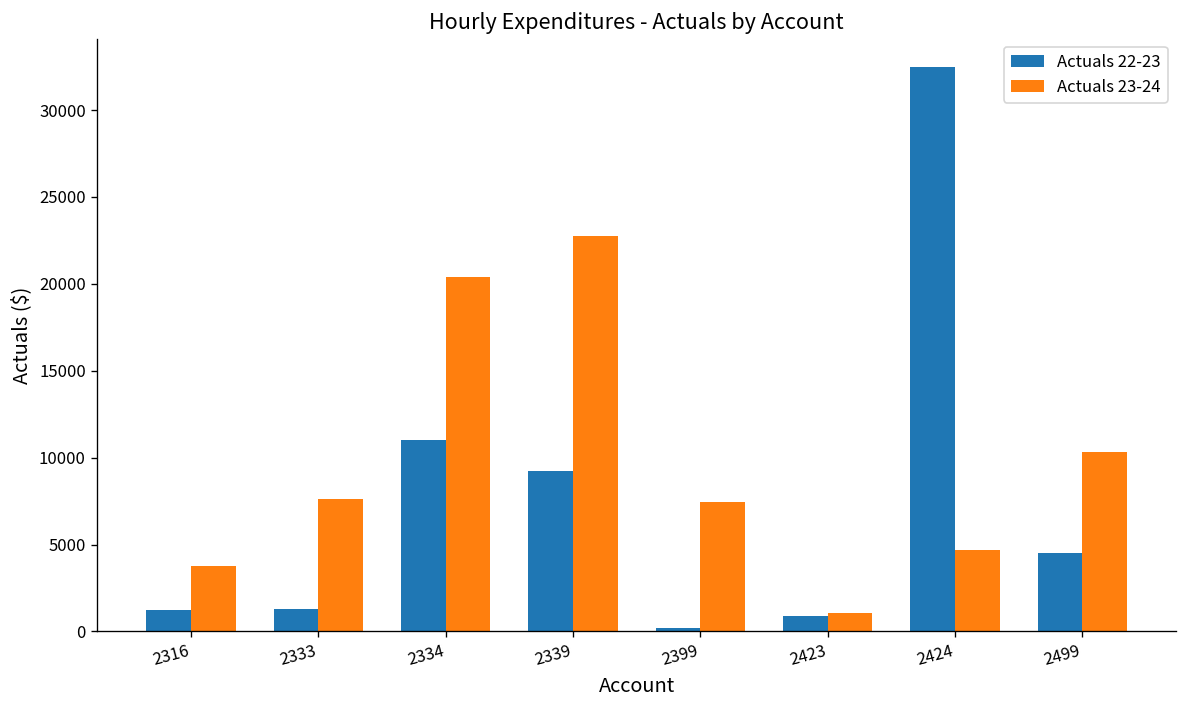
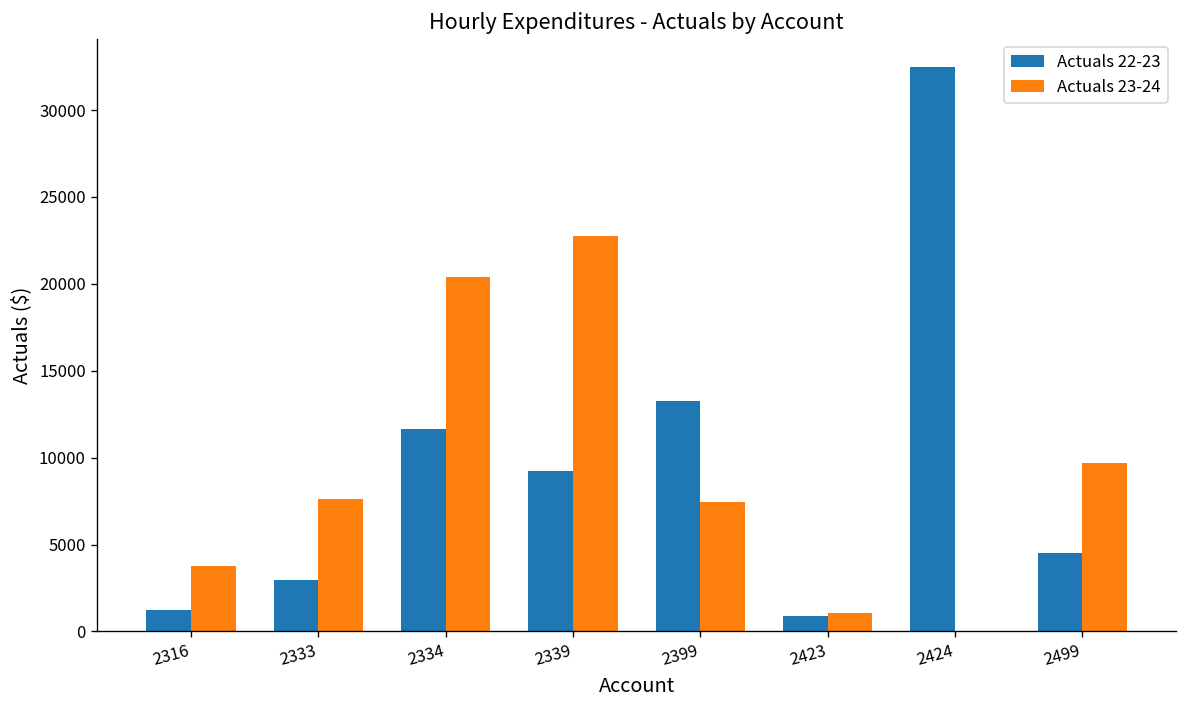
Actuals 22-23, 2333: 1300 -> 2900
Actuals 22-23, 2334: 11000 -> 11700
Actuals 22-23, 2399: 200 -> 13300
Actuals 23-24, 2424: 4700 -> 0
Actuals 23-24, 2499: 10300 -> 9700
